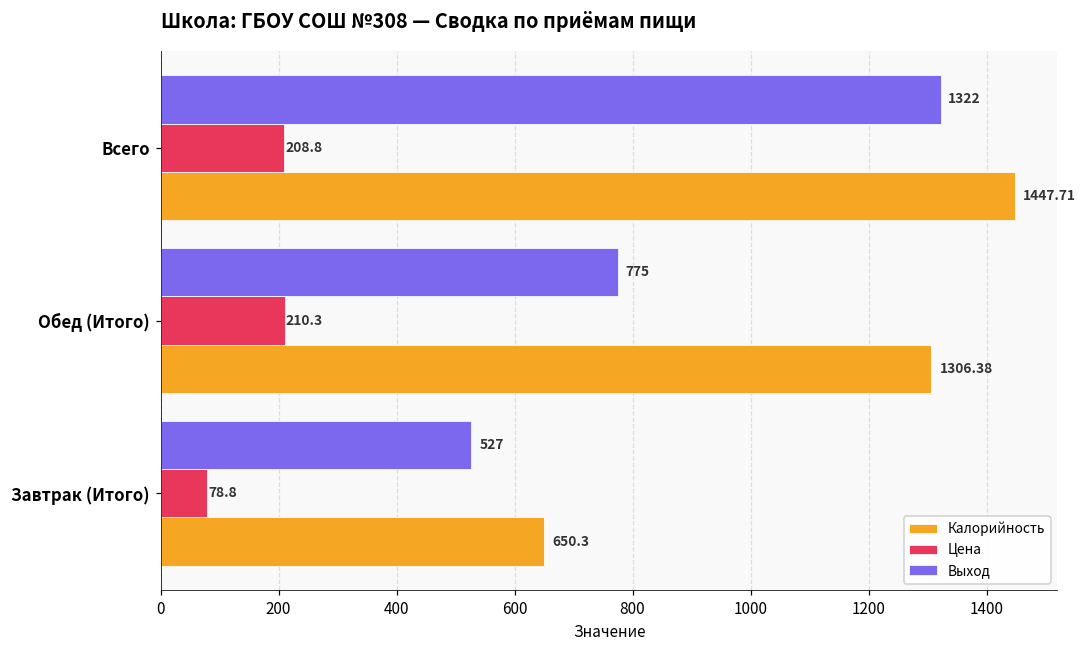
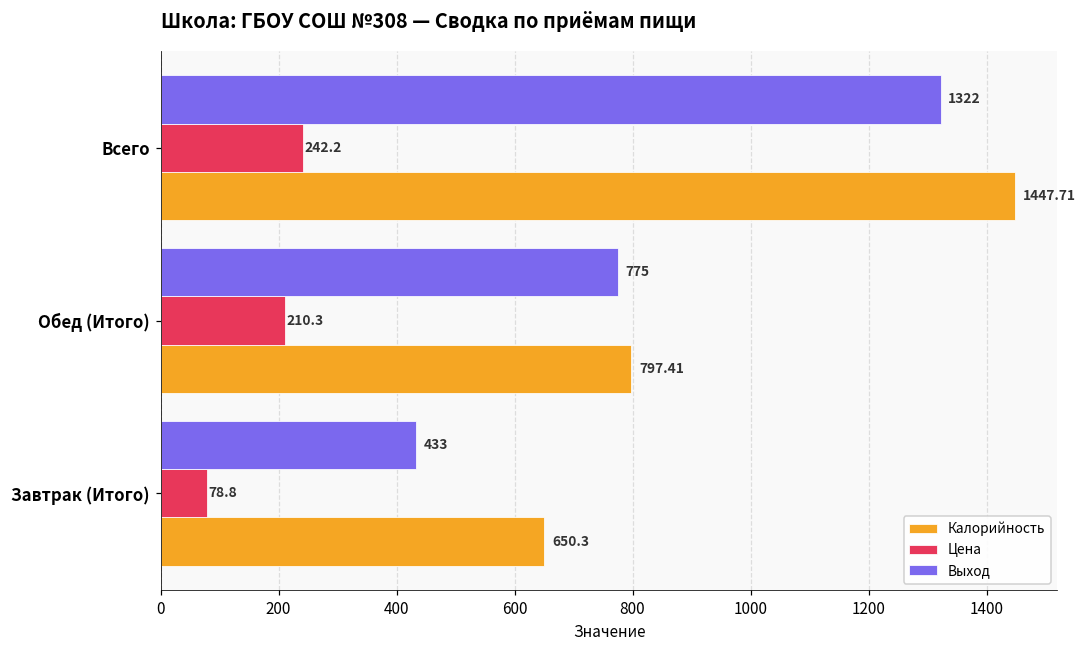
Цена, Всего: 208.8 -> 242.2
Калорийность, Обед (Итого): 1306.38 -> 797.41
Выход, Завтрак (Итого): 527 -> 433
